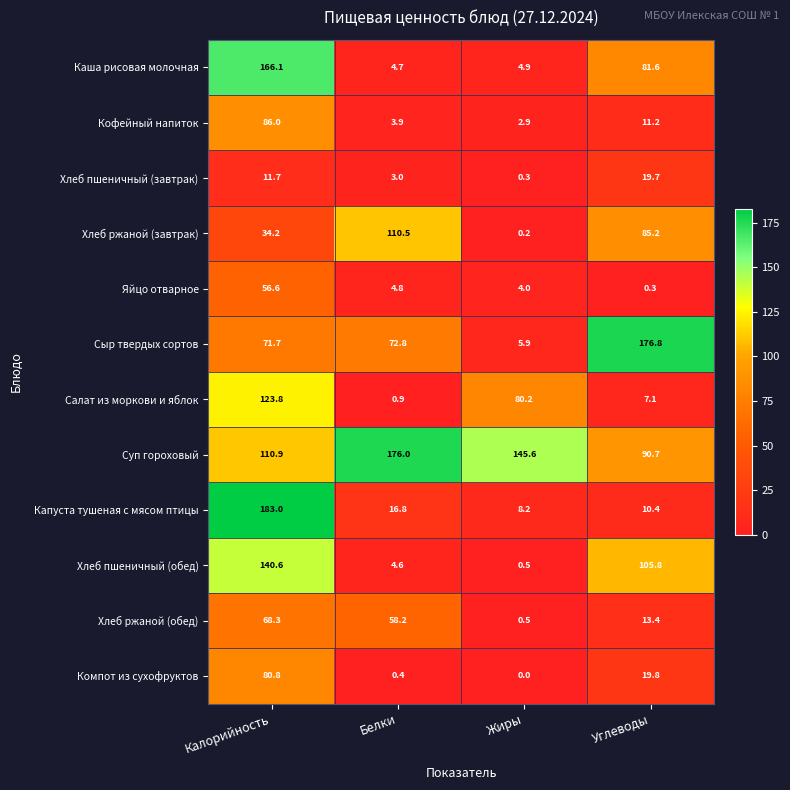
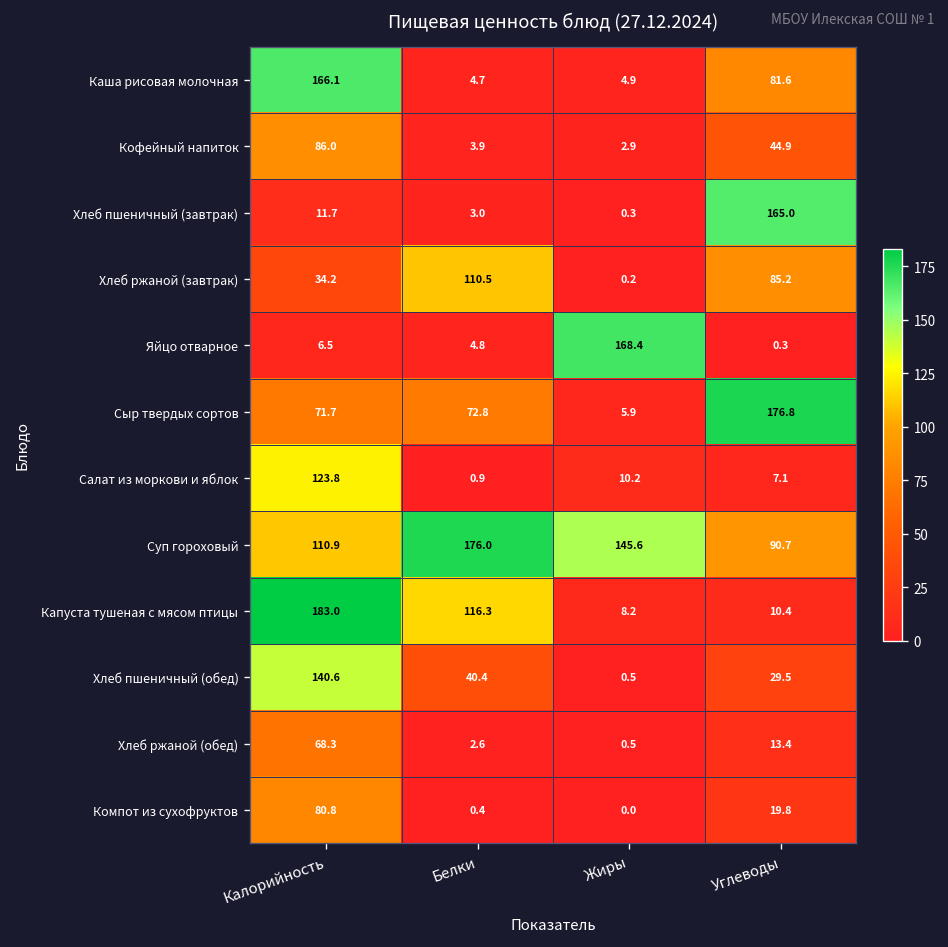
Кофейный напиток, Углеводы: 11.2 -> 44.9
Хлеб пшеничный (завтрак), Углеводы: 19.7 -> 165.0
Яйцо отварное, Калорийность: 56.6 -> 6.5
Яйцо отварное, Жиры: 4.0 -> 168.4
Салат из моркови и яблок, Жиры: 80.2 -> 10.2
Капуста тушеная с мясом птицы, Белки: 16.8 -> 116.3
Хлеб пшеничный (обед), Белки: 4.6 -> 40.4
Хлеб пшеничный (обед), Углеводы: 105.8 -> 29.5
Хлеб ржаной (обед), Белки: 58.2 -> 2.6
